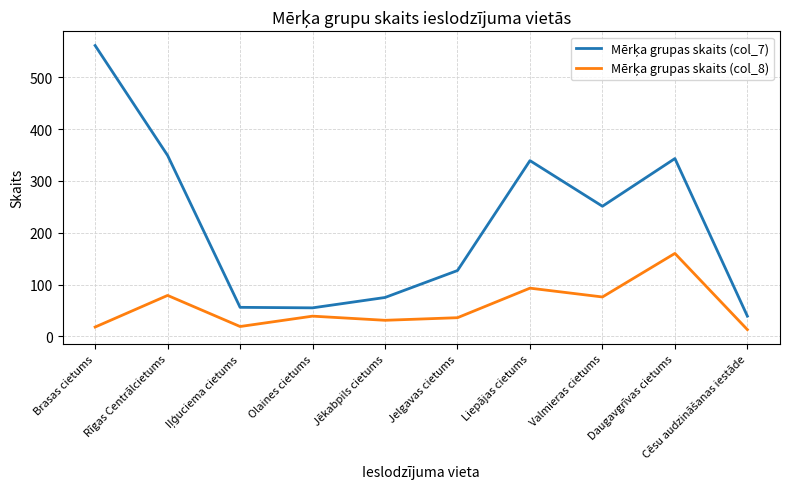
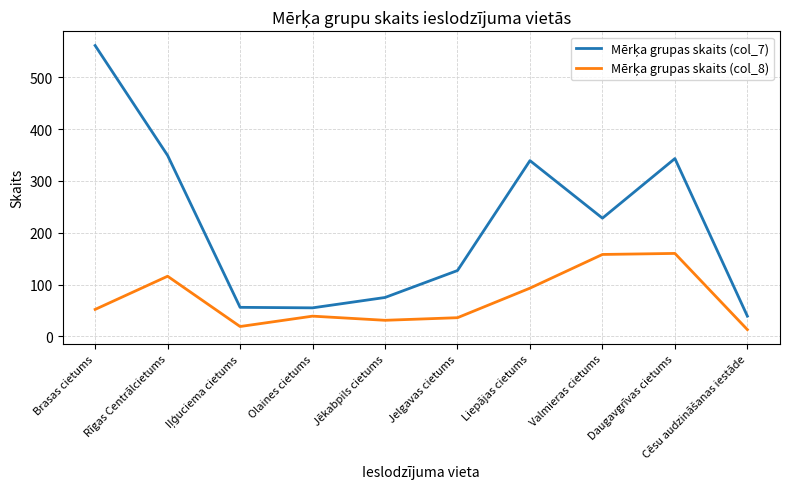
Mērķa grupas skaits (col_8), Brasas cietums: 20 -> 50
Mērķa grupas skaits (col_8), Rīgas Centrālcietums: 80 -> 120
Mērķa grupas skaits (col_7), Valmieras cietums: 250 -> 230
Mērķa grupas skaits (col_8), Valmieras cietums: 80 -> 160
